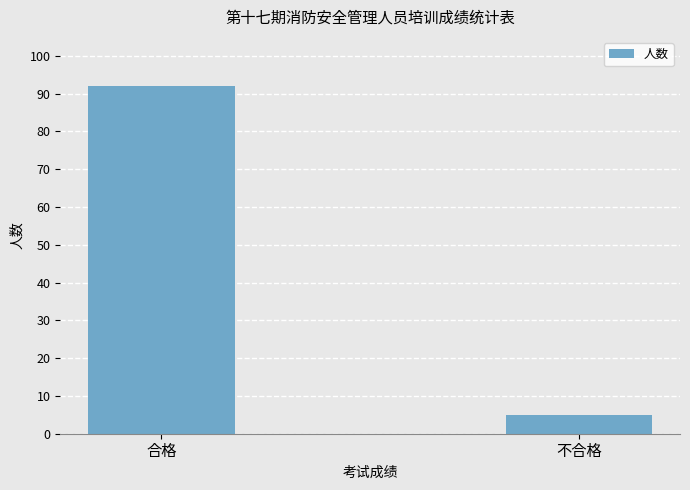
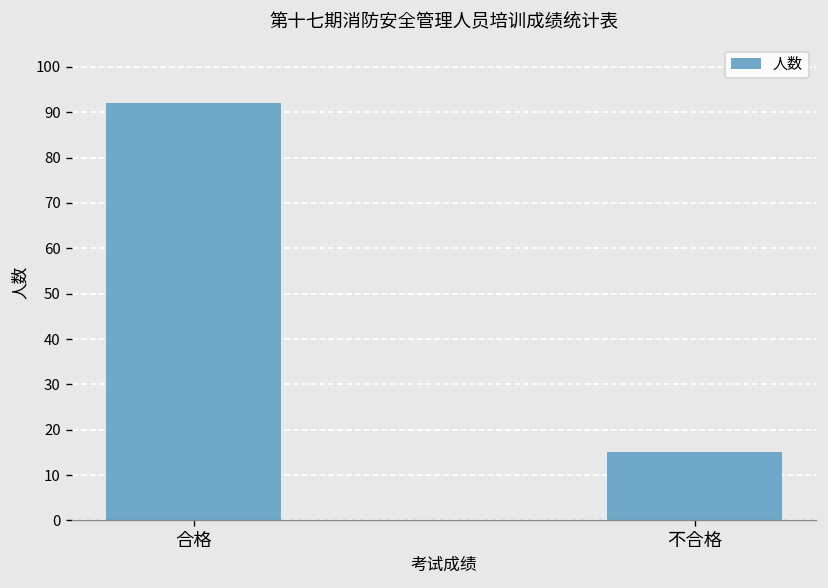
不合格: 5 -> 15
